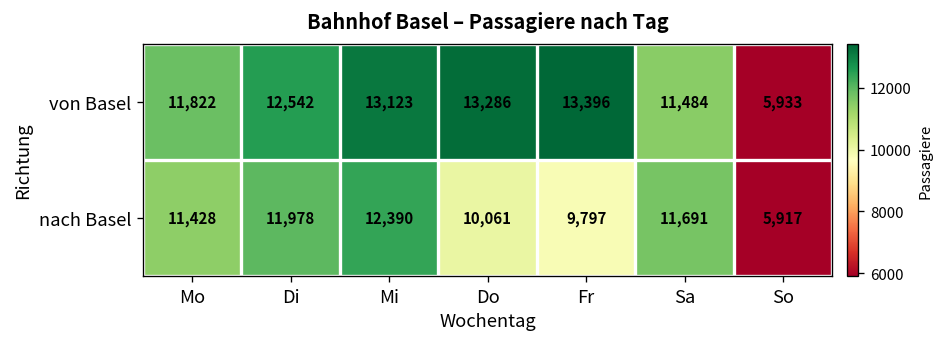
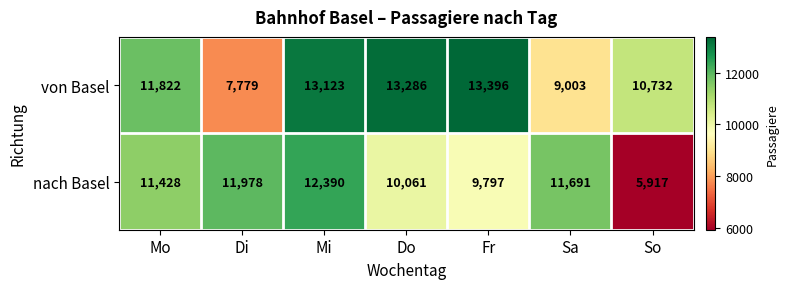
von Basel, Di: 12,542 -> 7,779
von Basel, Sa: 11,484 -> 9,003
von Basel, So: 5,933 -> 10,732
